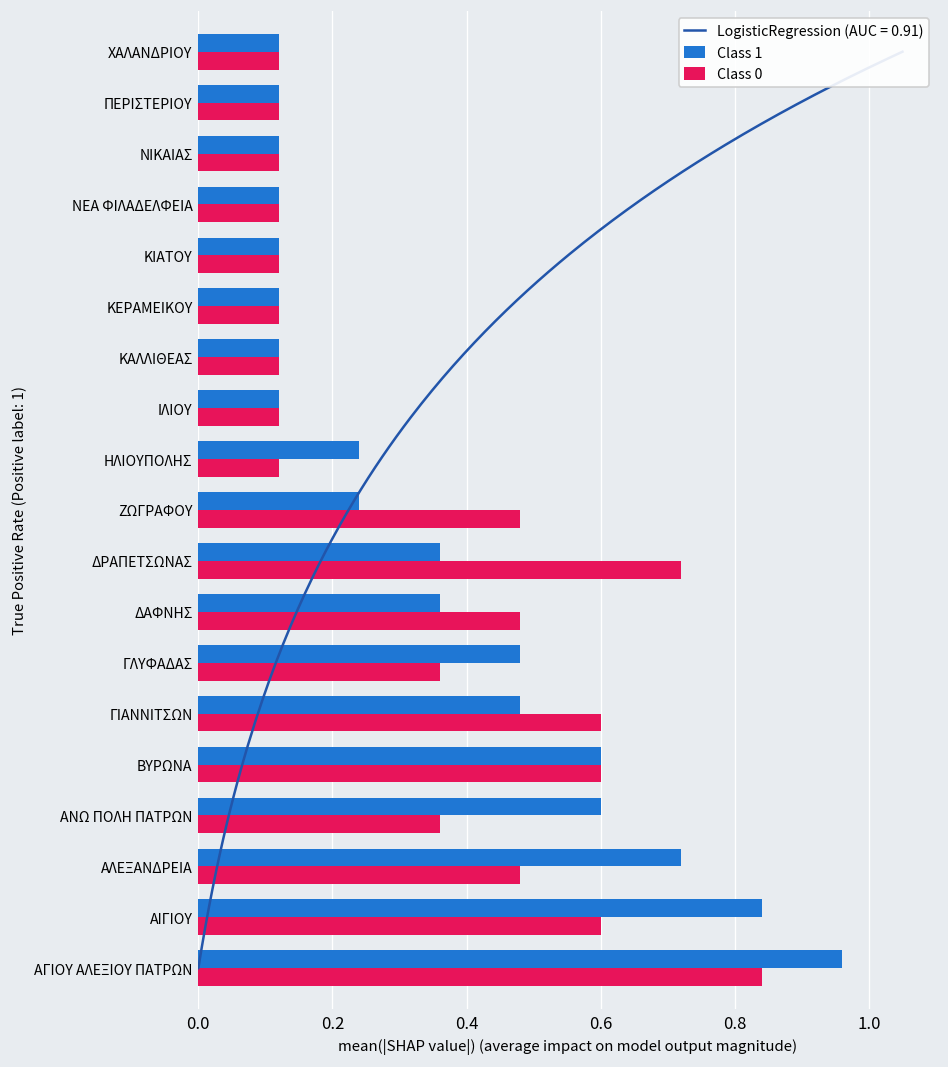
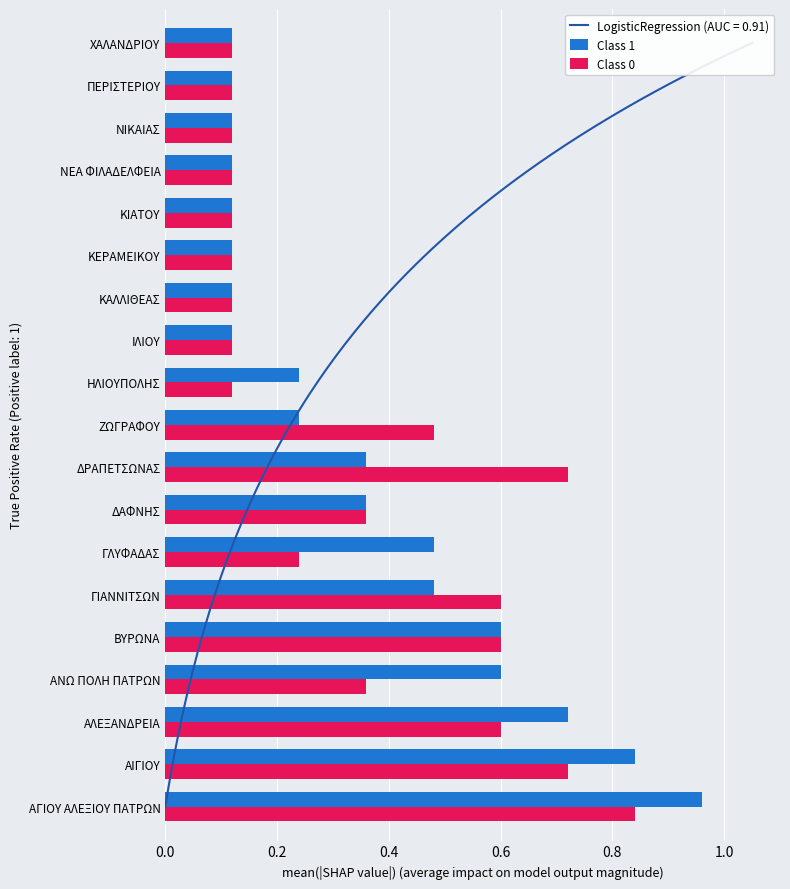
Class 0, ΔΑΦΝΗΣ: 0.48 -> 0.36
Class 0, ΓΛΥΦΑΔΑΣ: 0.36 -> 0.24
Class 0, ΑΛΕΞΑΝΔΡΕΙΑ: 0.48 -> 0.60
Class 0, ΑΙΓΙΟΥ: 0.60 -> 0.72
